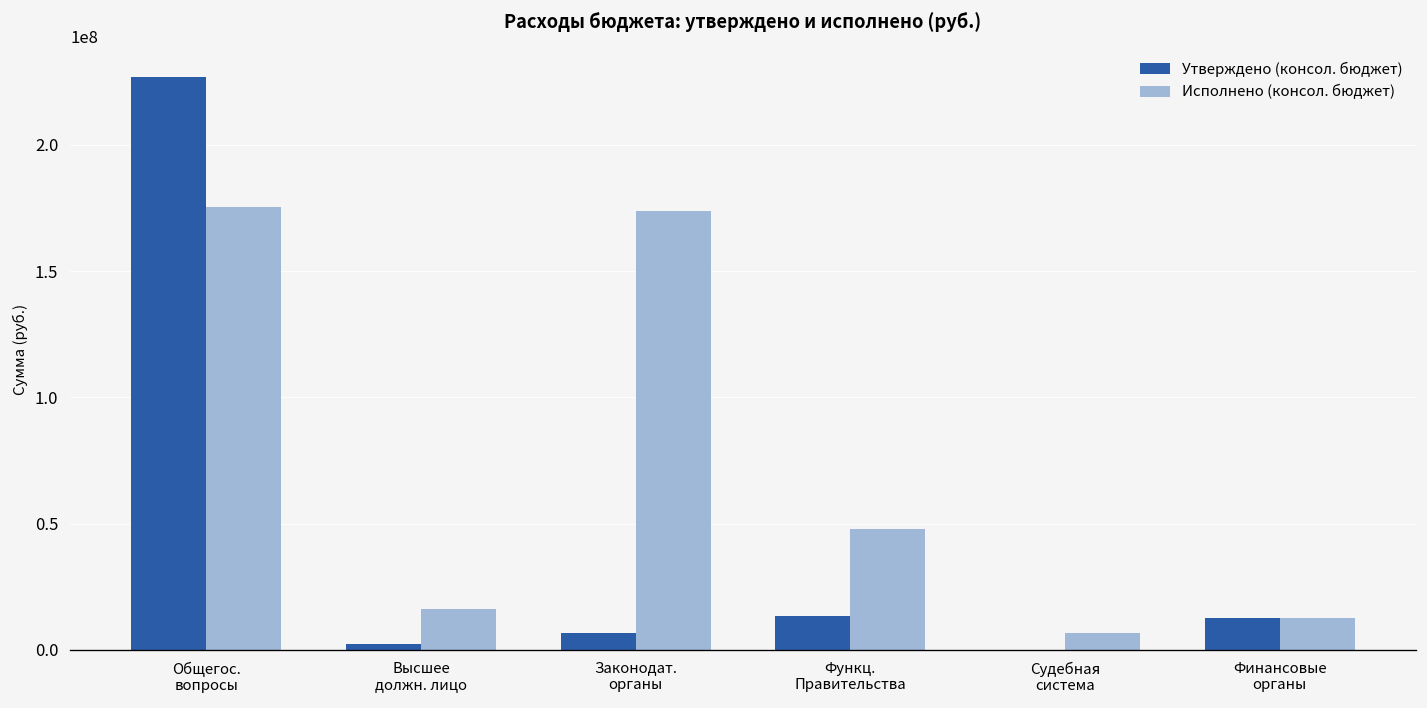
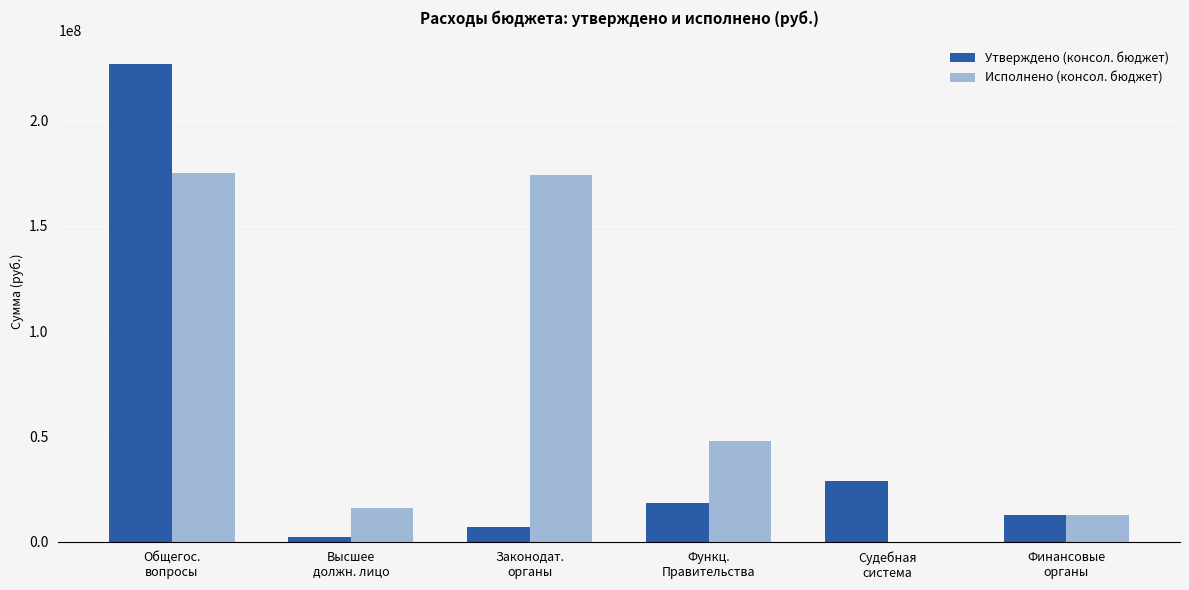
Утверждено (консол. бюджет), Функц. Правительства: 13000000 -> 18000000
Утверждено (консол. бюджет), Судебная система: 0 -> 29000000
Исполнено (консол. бюджет), Судебная система: 7000000 -> 0
